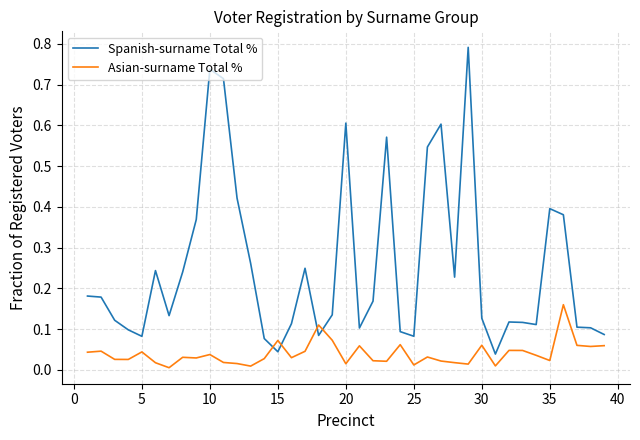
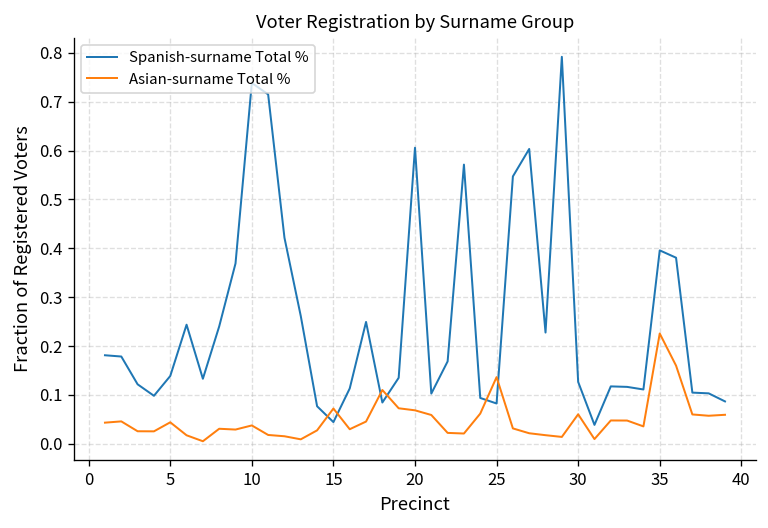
Spanish-surname Total %, 5: 0.08 -> 0.14
Asian-surname Total %, 20: 0.02 -> 0.07
Asian-surname Total %, 25: 0.01 -> 0.14
Asian-surname Total %, 35: 0.02 -> 0.23
